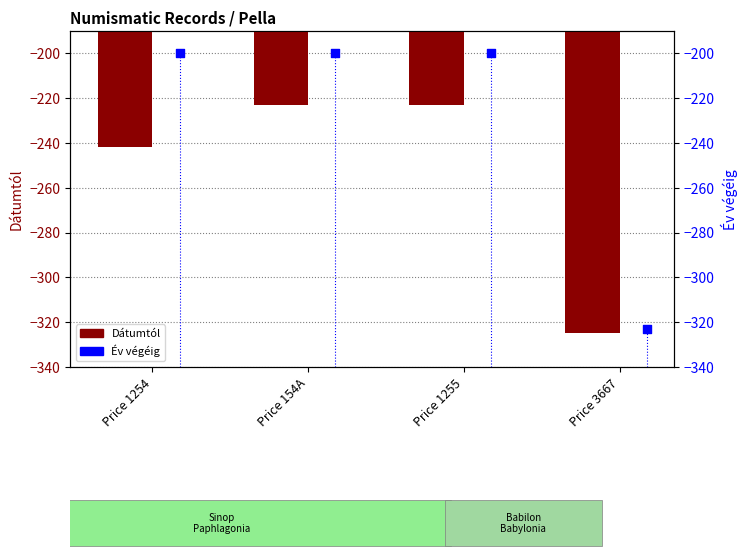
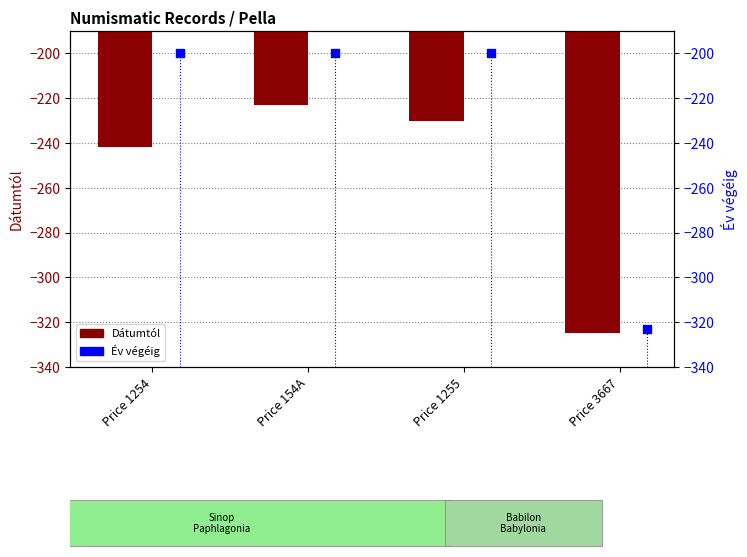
Dátumtól, Price 1255: -223 -> -230
